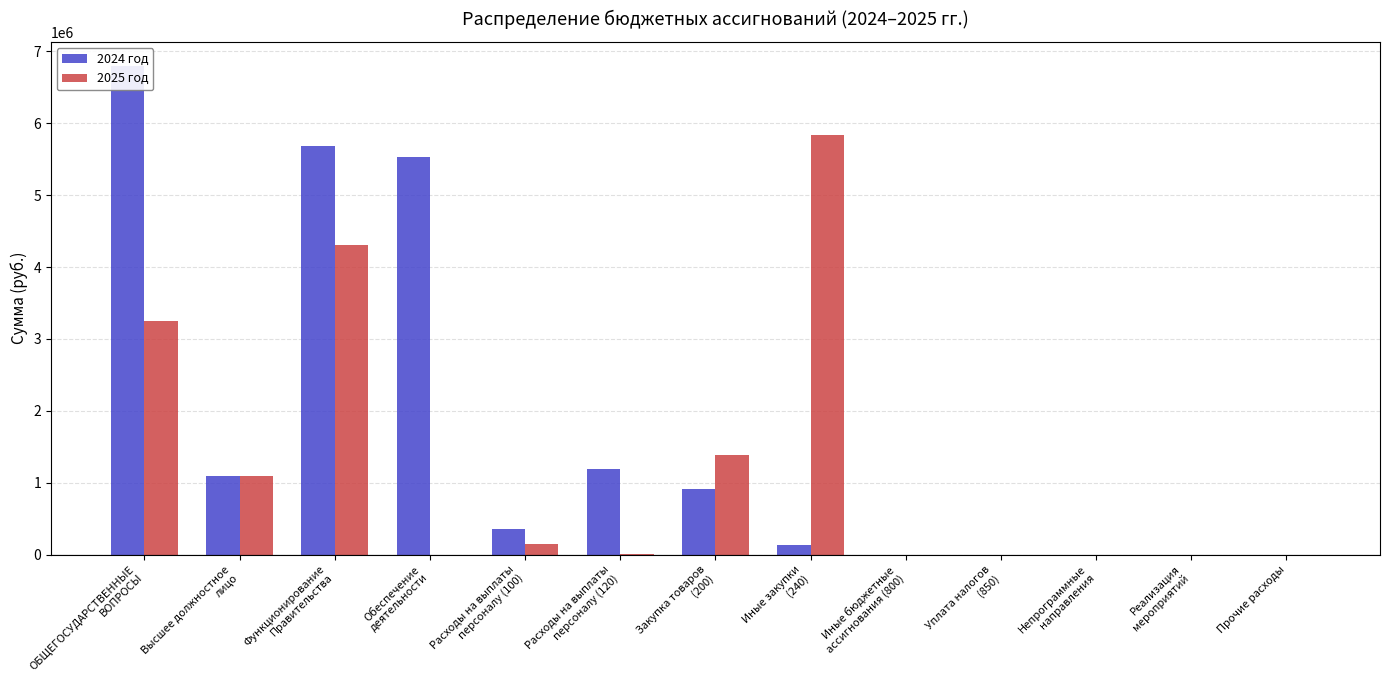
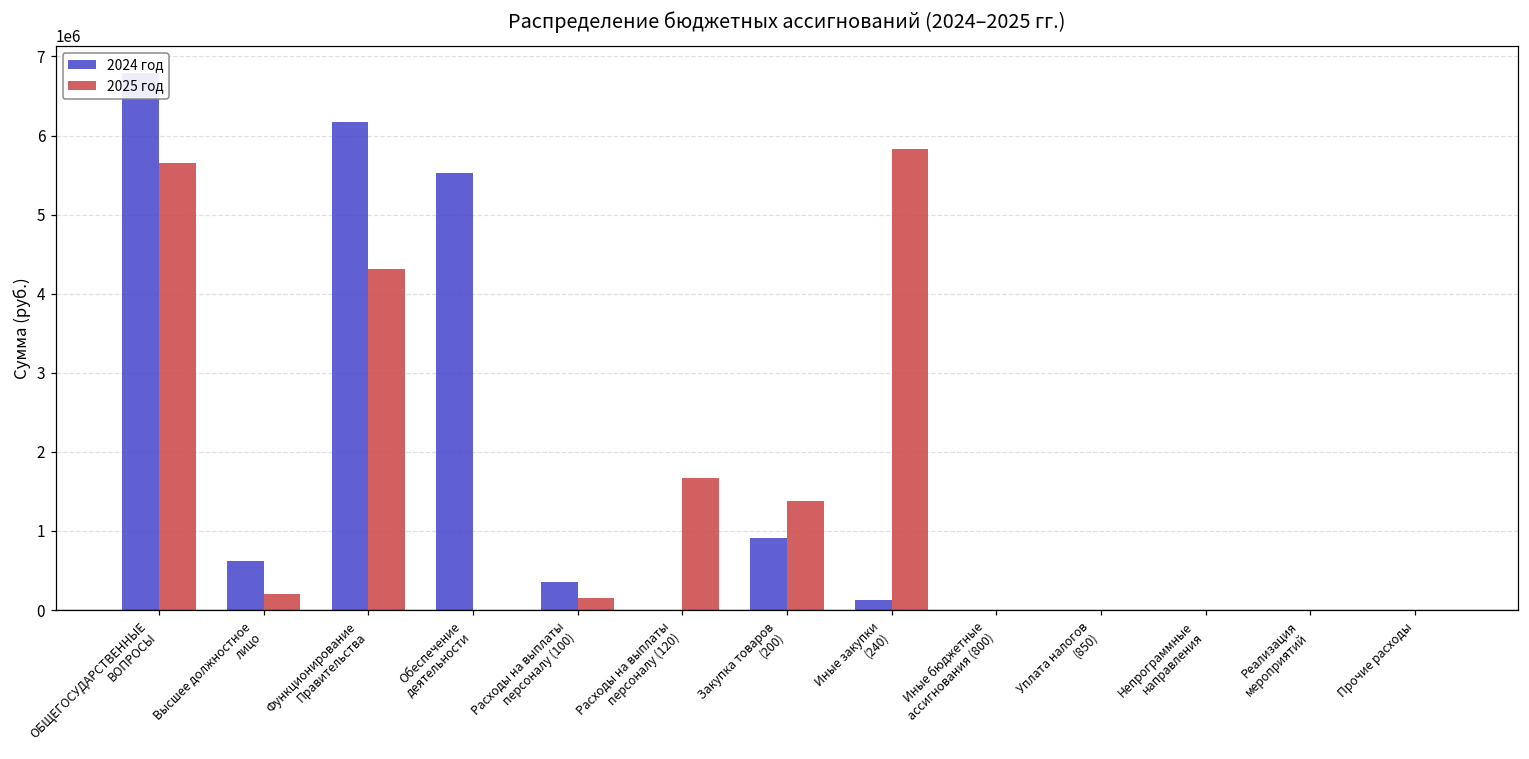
2025 год, ОБЩЕГОСУДАРСТВЕННЫЕ ВОПРОСЫ: 3200000 -> 5700000
2024 год, Высшее должностное лицо: 1100000 -> 600000
2025 год, Высшее должностное лицо: 1100000 -> 200000
2024 год, Функционирование Правительства: 5700000 -> 6200000
2024 год, Расходы на выплаты персоналу (120): 1200000 -> 0
2025 год, Расходы на выплаты персоналу (120): 0 -> 1700000
